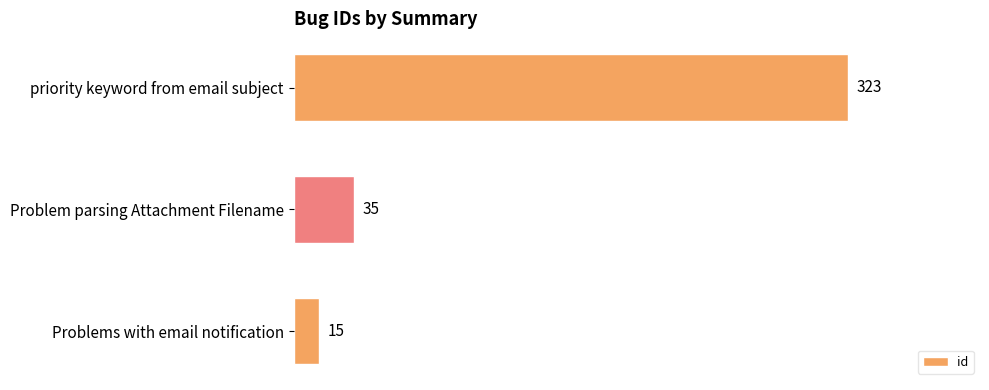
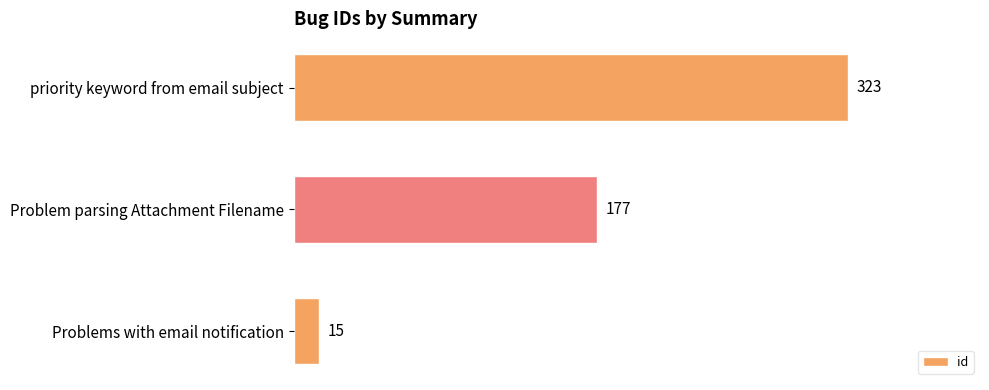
Problem parsing Attachment Filename: 35 -> 177
